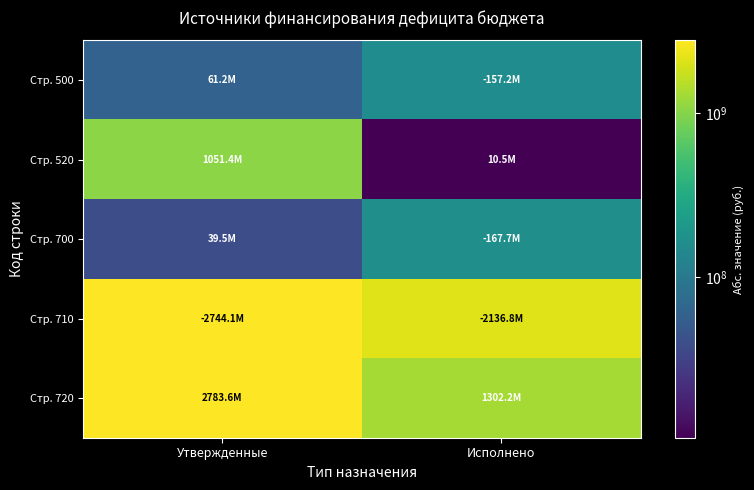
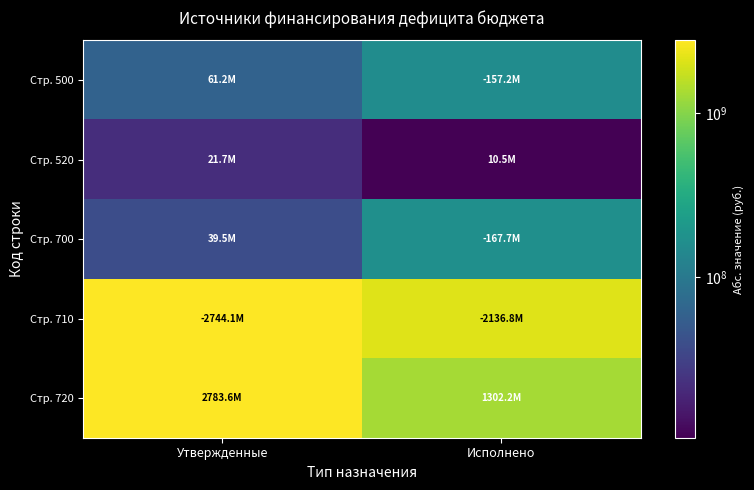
Стр. 520, Утвержденные: 1051.4M -> 21.7M
